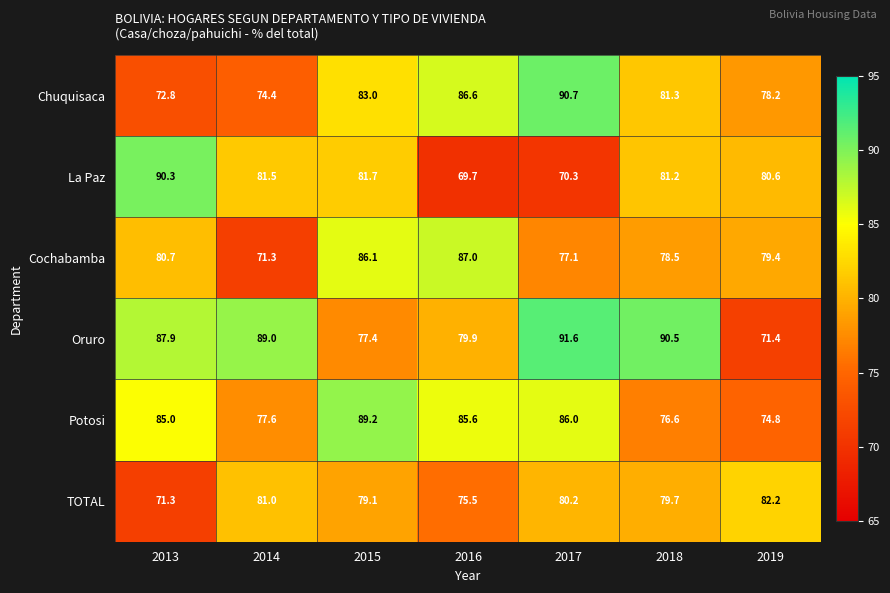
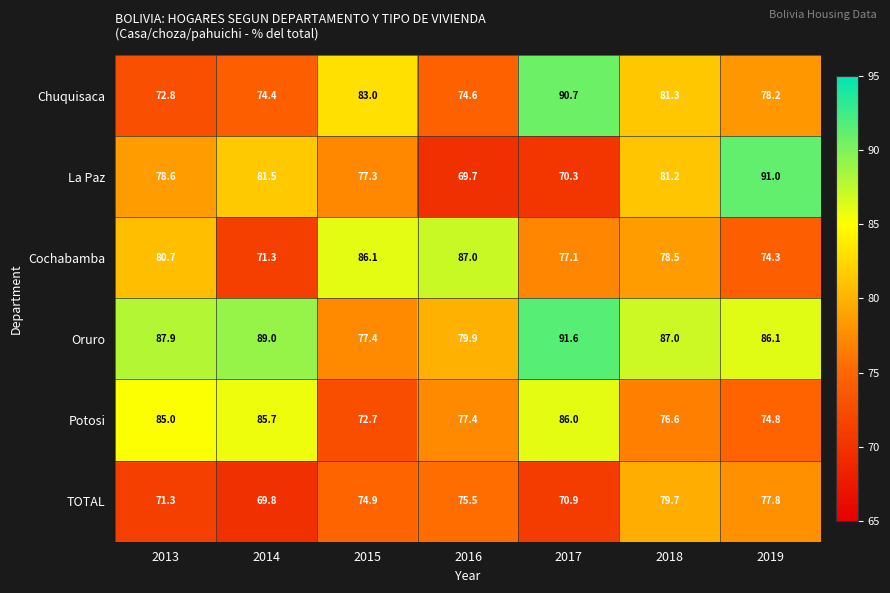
Chuquisaca, 2016: 86.6 -> 74.6
La Paz, 2013: 90.3 -> 78.6
La Paz, 2015: 81.7 -> 77.3
La Paz, 2019: 80.6 -> 91.0
Cochabamba, 2019: 79.4 -> 74.3
Oruro, 2018: 90.5 -> 87.0
Oruro, 2019: 71.4 -> 86.1
Potosi, 2014: 77.6 -> 85.7
Potosi, 2015: 89.2 -> 72.7
Potosi, 2016: 85.6 -> 77.4
TOTAL, 2014: 81.0 -> 69.8
TOTAL, 2015: 79.1 -> 74.9
TOTAL, 2017: 80.2 -> 70.9
TOTAL, 2019: 82.2 -> 77.8
